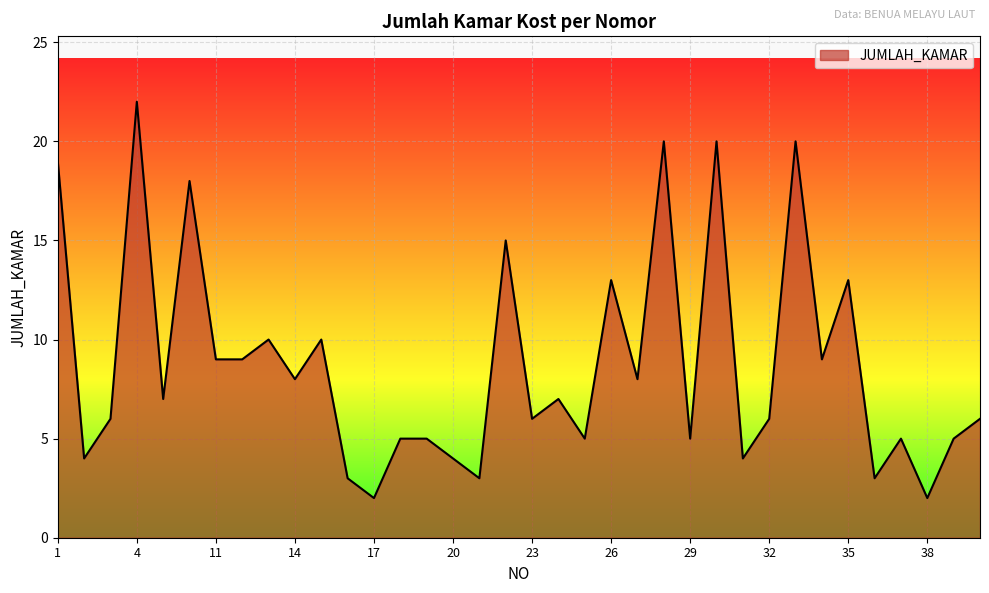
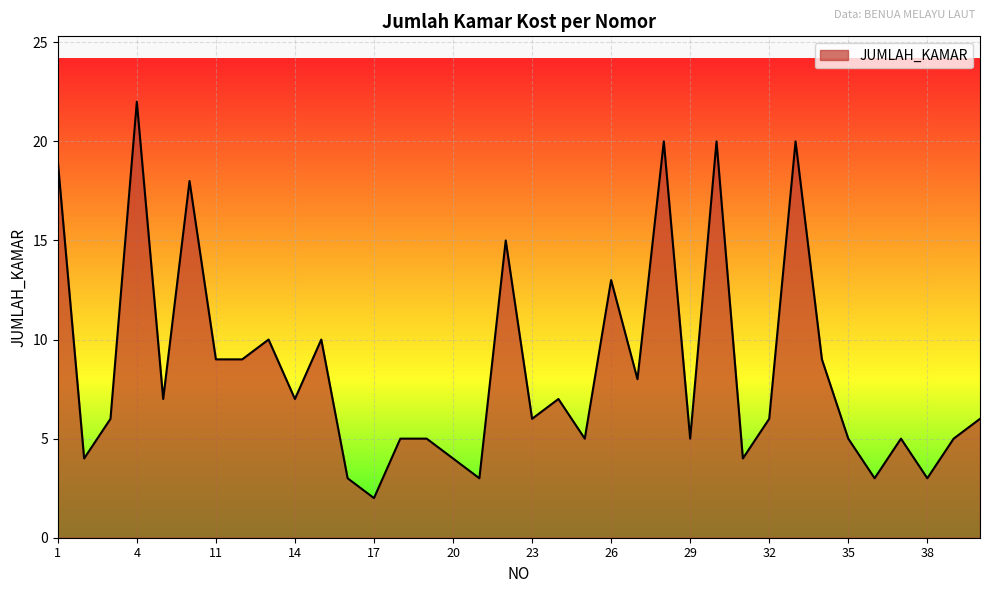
14: 8 -> 7
35: 13 -> 5
38: 2 -> 3
